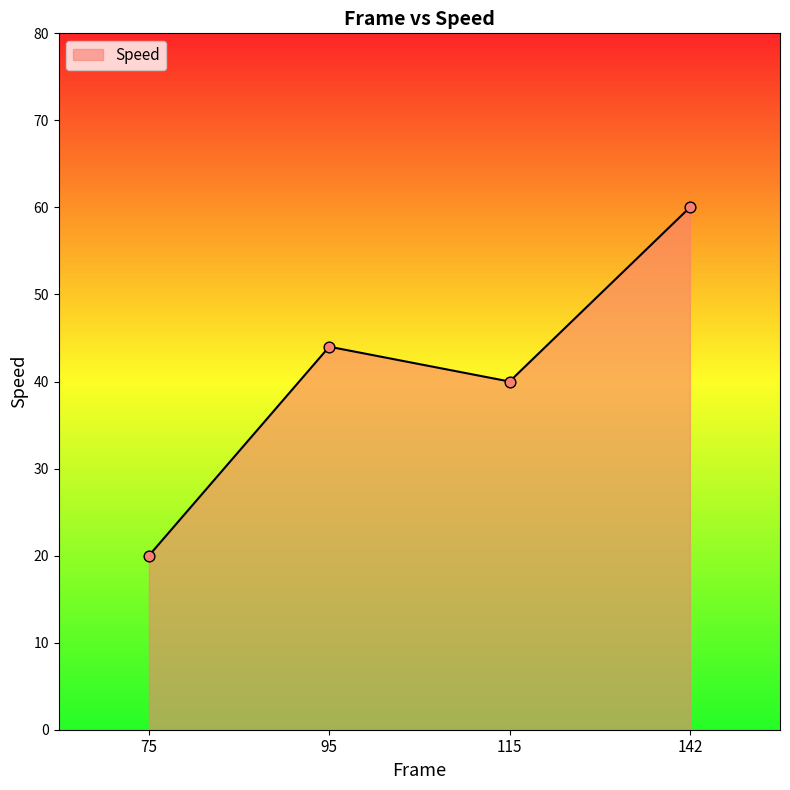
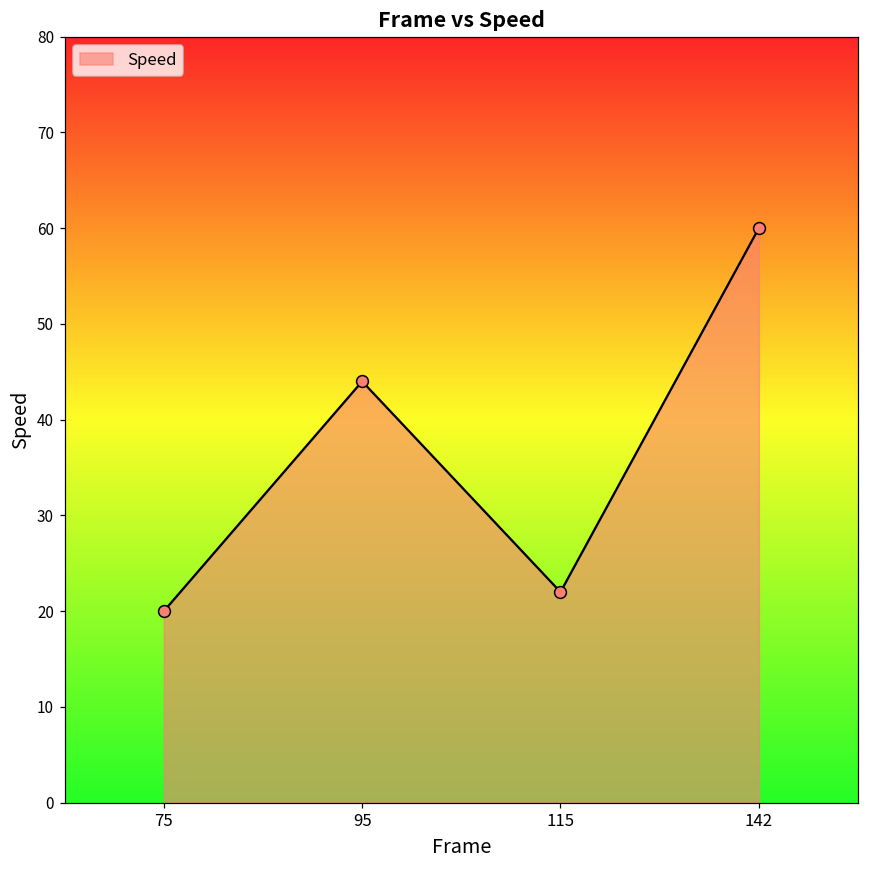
115: 40 -> 22
